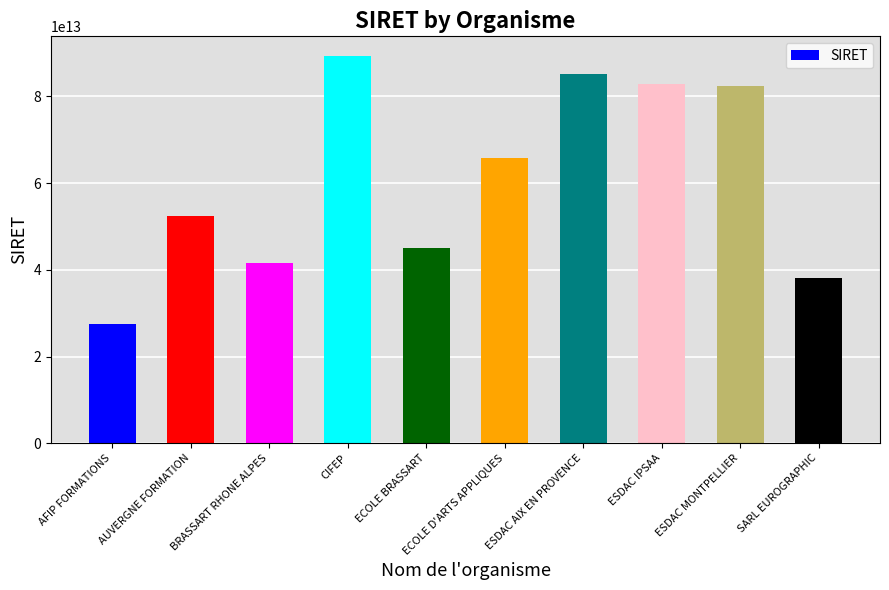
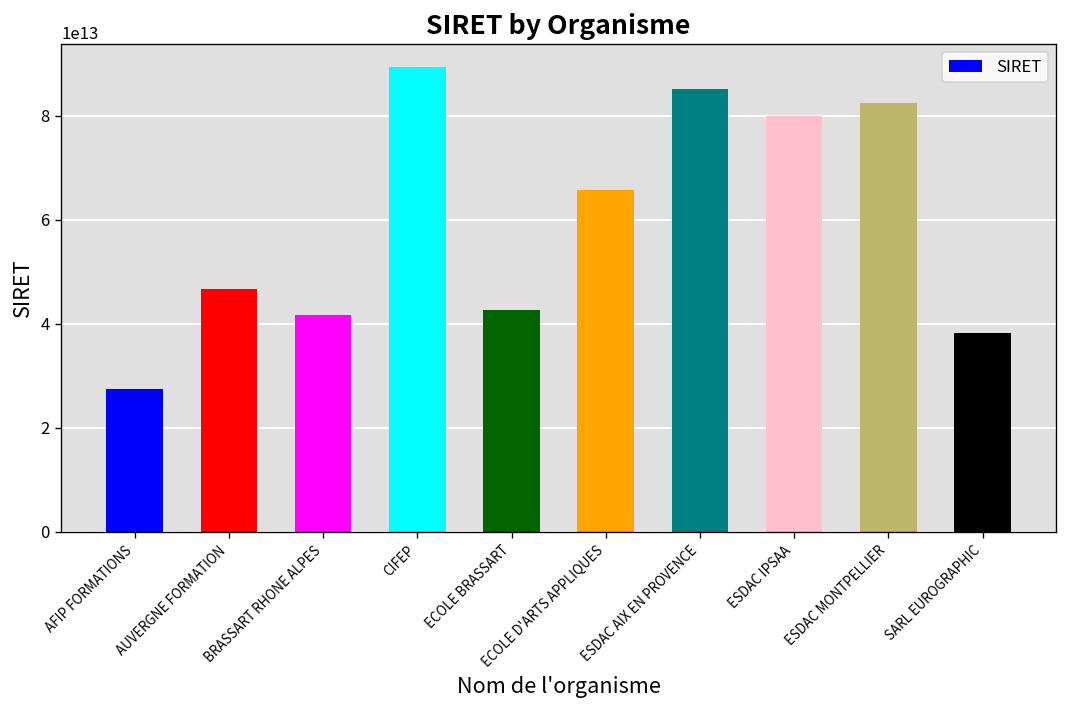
AUVERGNE FORMATION: 52000000000000 -> 47000000000000
ECOLE BRASSART: 45000000000000 -> 43000000000000
ESDAC IPSAA: 83000000000000 -> 80000000000000
